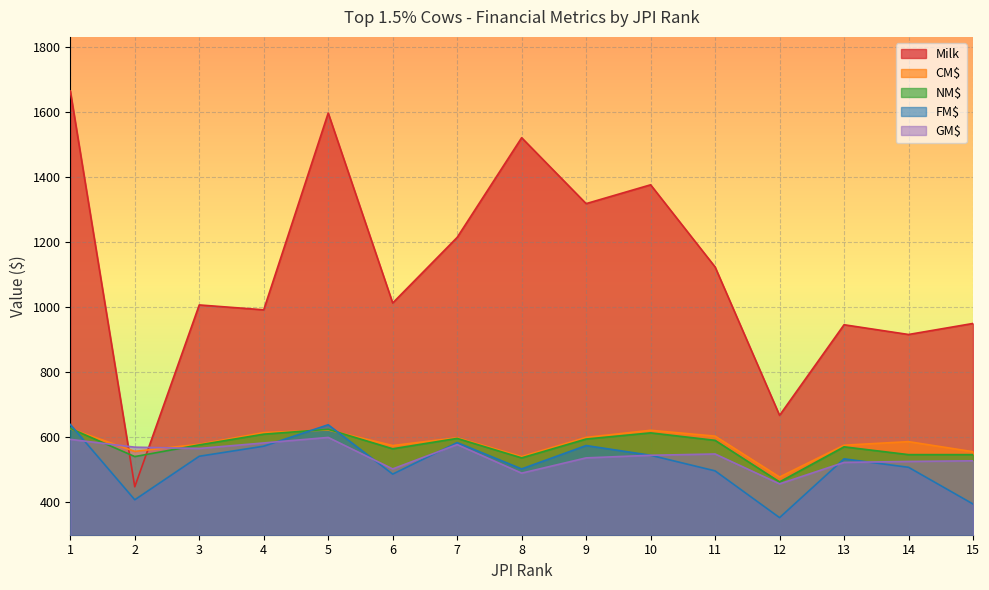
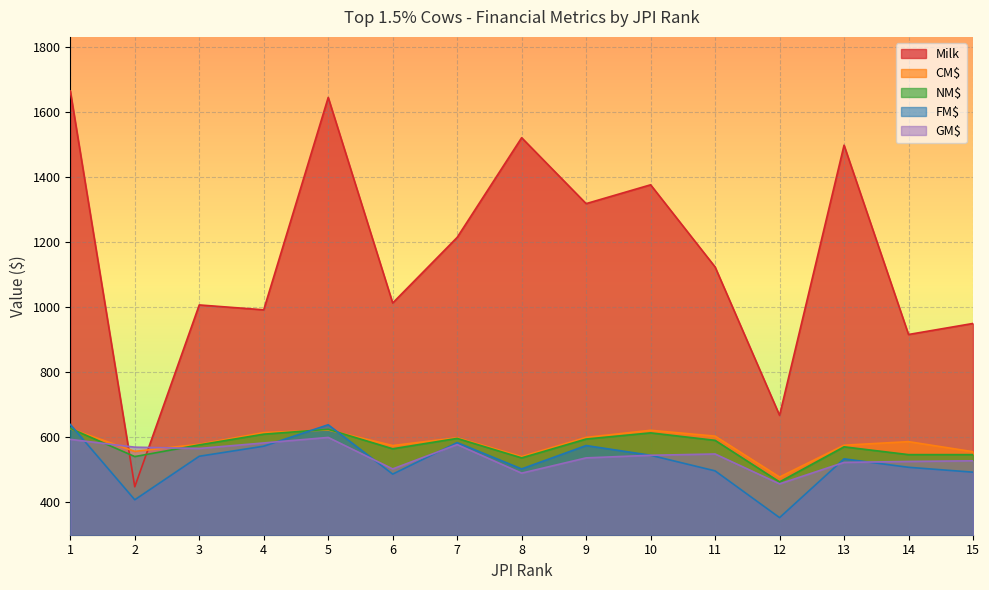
Milk, 5: 1600 -> 1650
Milk, 13: 950 -> 1500
FM$, 15: 390 -> 490
